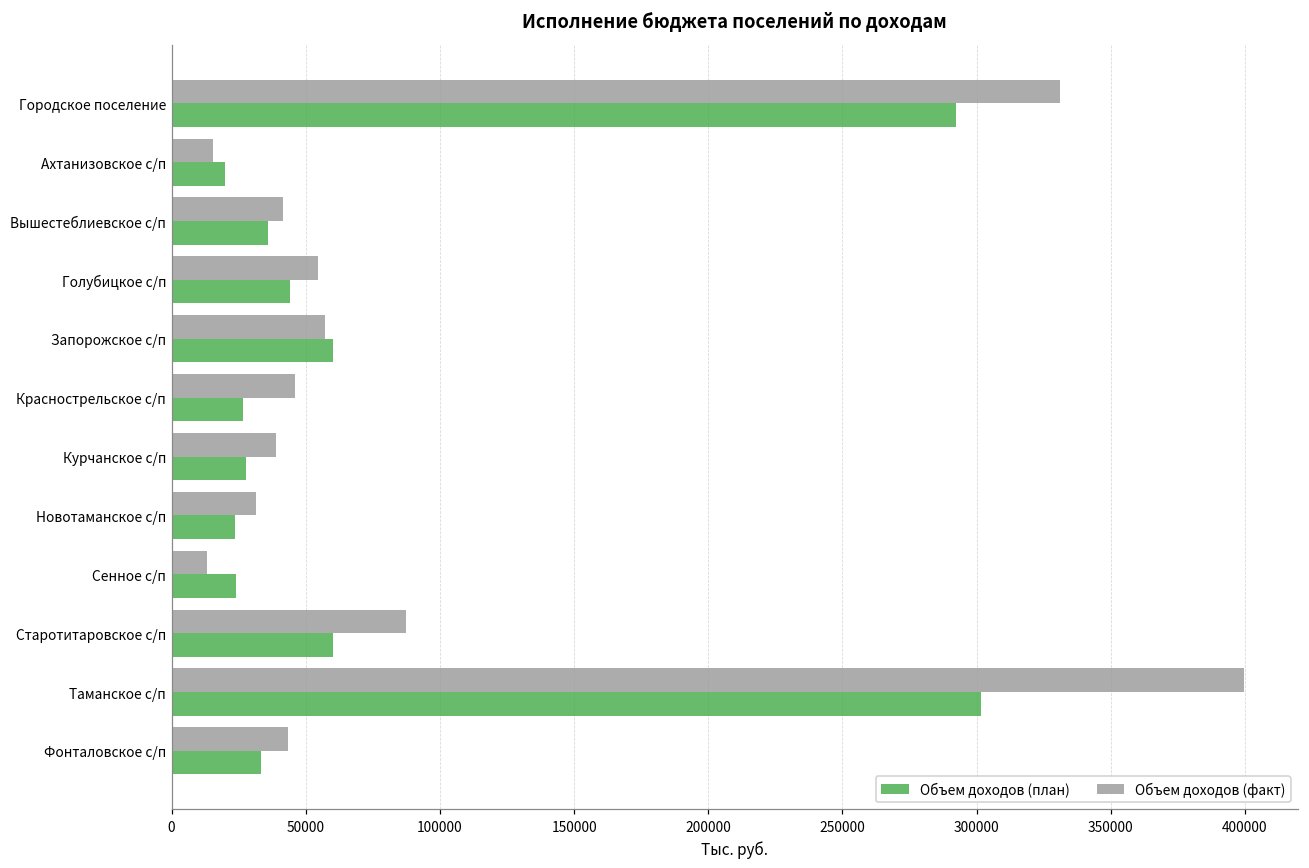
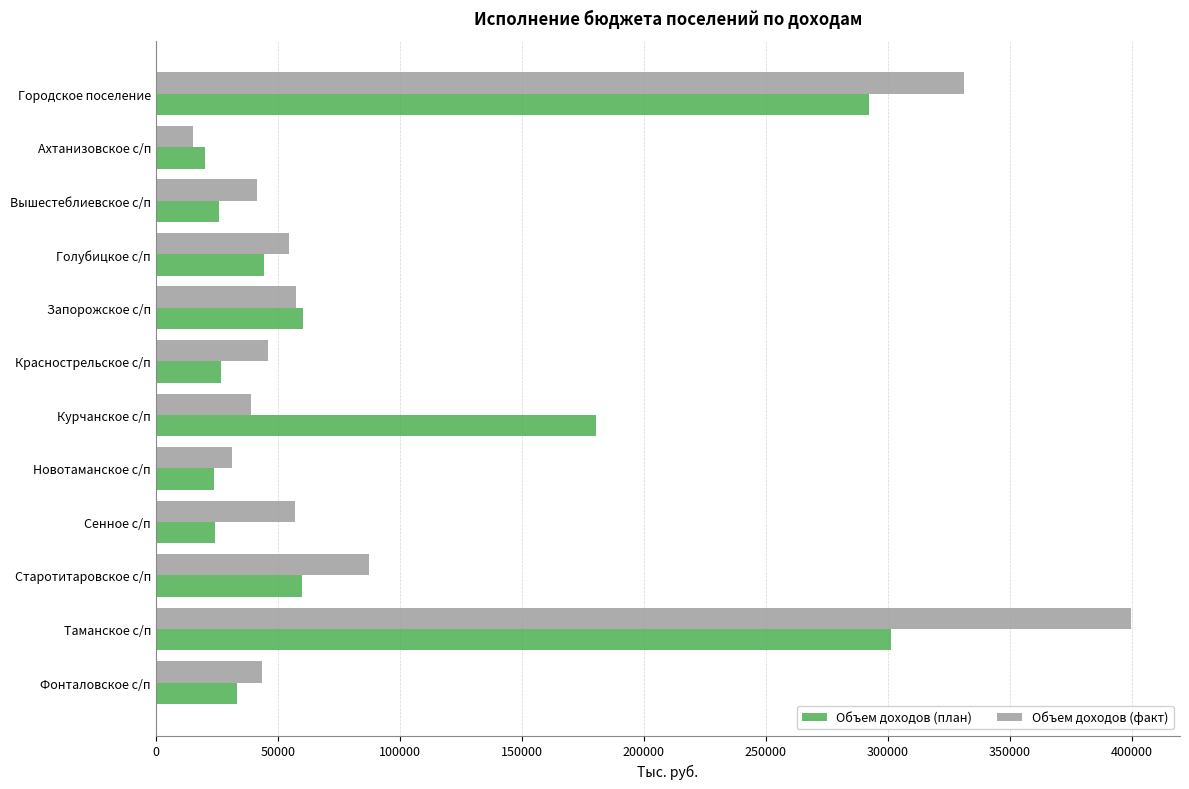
Объем доходов (план), Вышестеблиевское с/п: 36000 -> 26000
Объем доходов (план), Курчанское с/п: 28000 -> 180000
Объем доходов (факт), Сенное с/п: 13000 -> 57000
